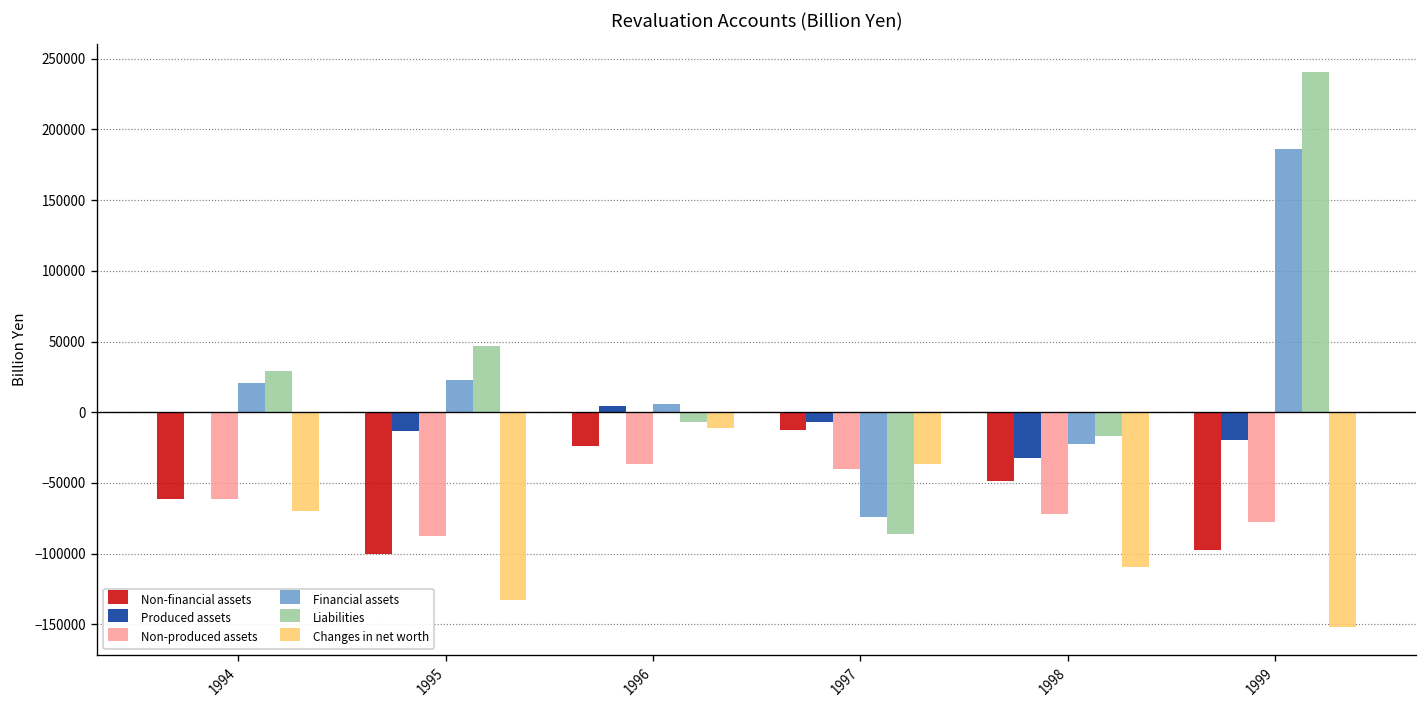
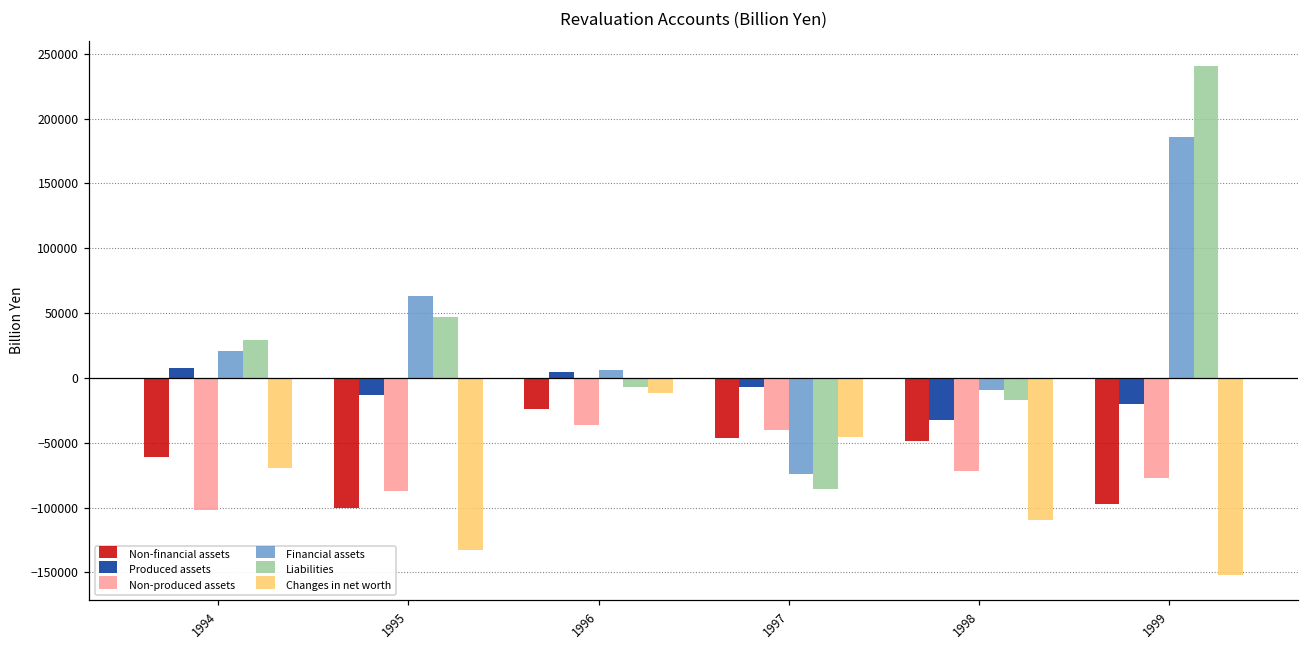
Produced assets, 1994: 0 -> 8000
Non-produced assets, 1994: -62000 -> -102000
Financial assets, 1995: 23000 -> 63000
Non-financial assets, 1997: -13000 -> -47000
Changes in net worth, 1997: -37000 -> -46000
Financial assets, 1998: -22000 -> -9000
